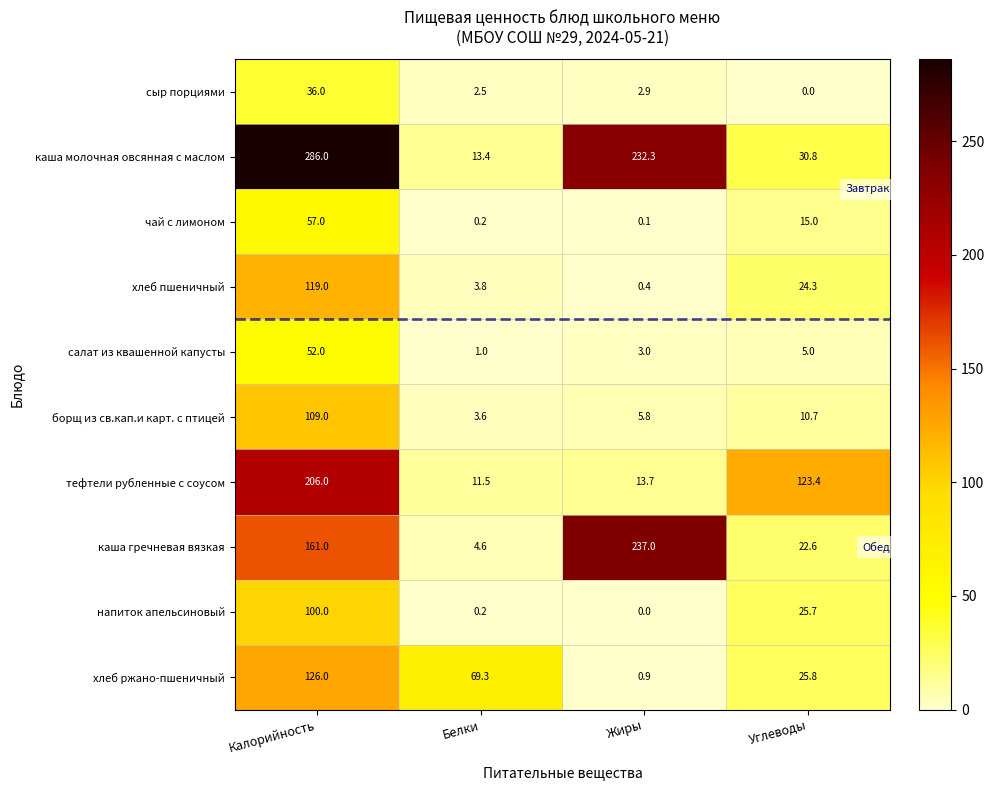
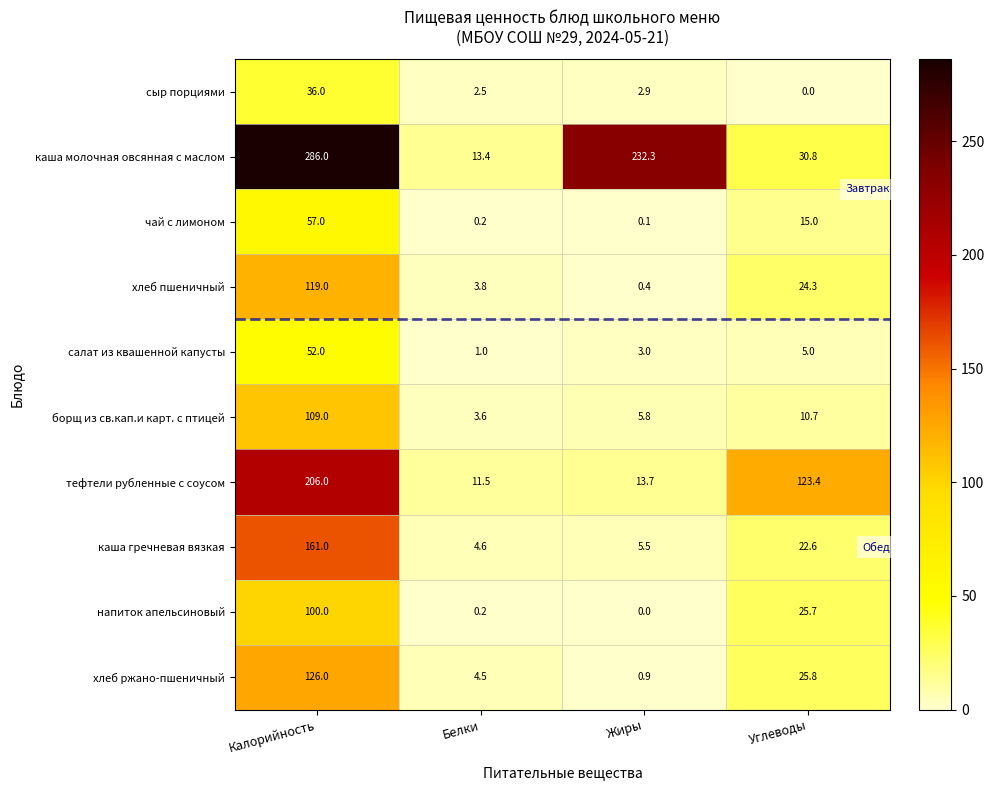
каша гречневая вязкая, Жиры: 237.0 -> 5.5
хлеб ржано-пшеничный, Белки: 69.3 -> 4.5
